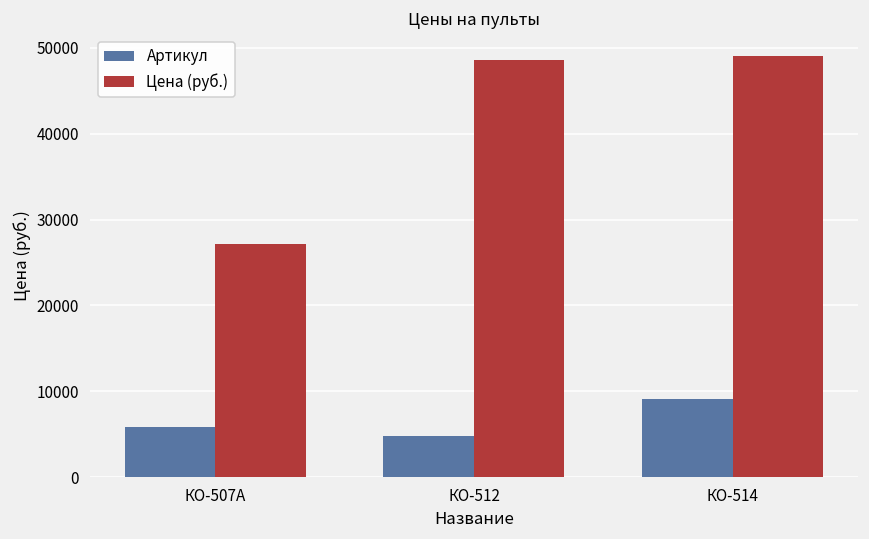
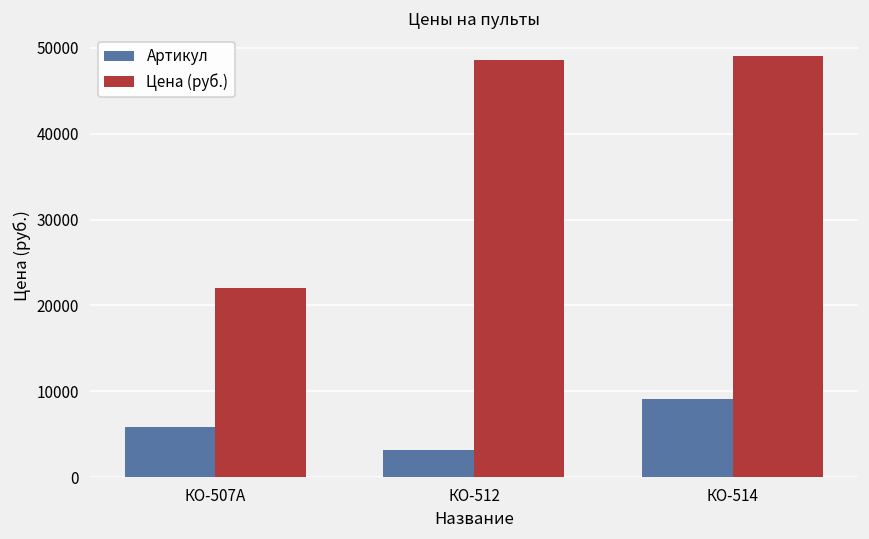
Цена (руб.), КО-507А: 27000 -> 22000
Артикул, КО-512: 5000 -> 3000
